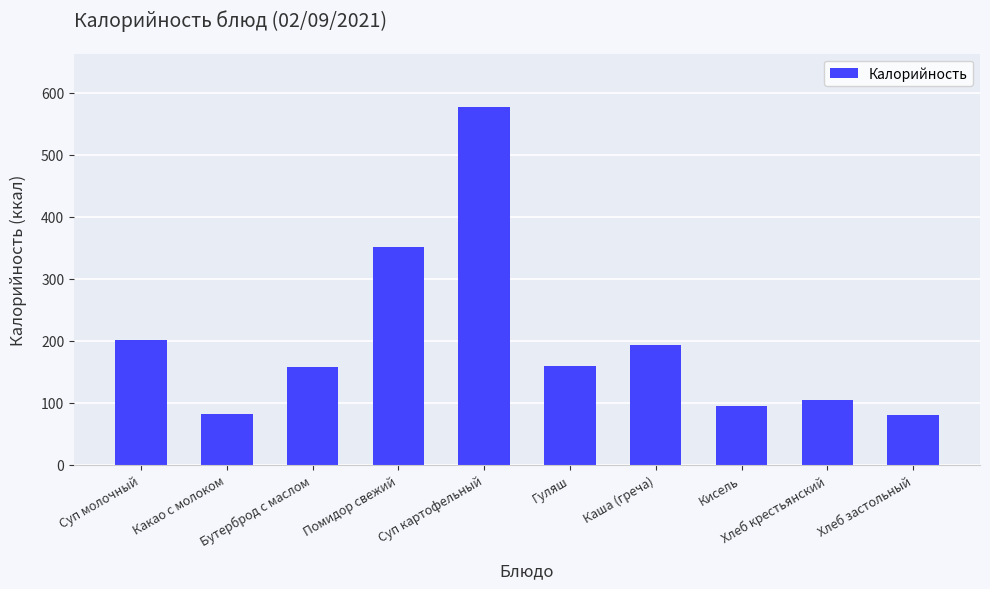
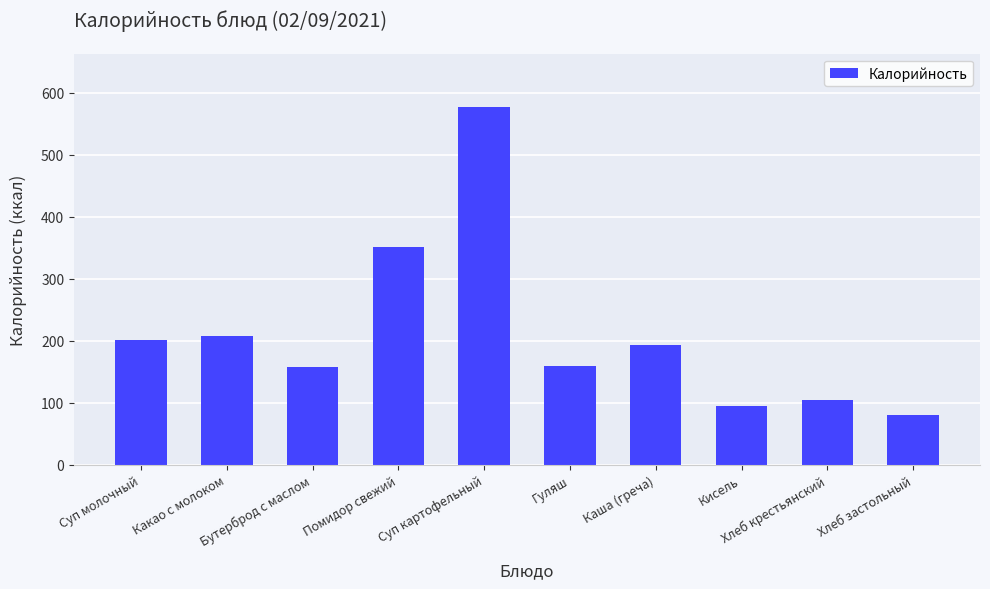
Какао с молоком: 80 -> 210
